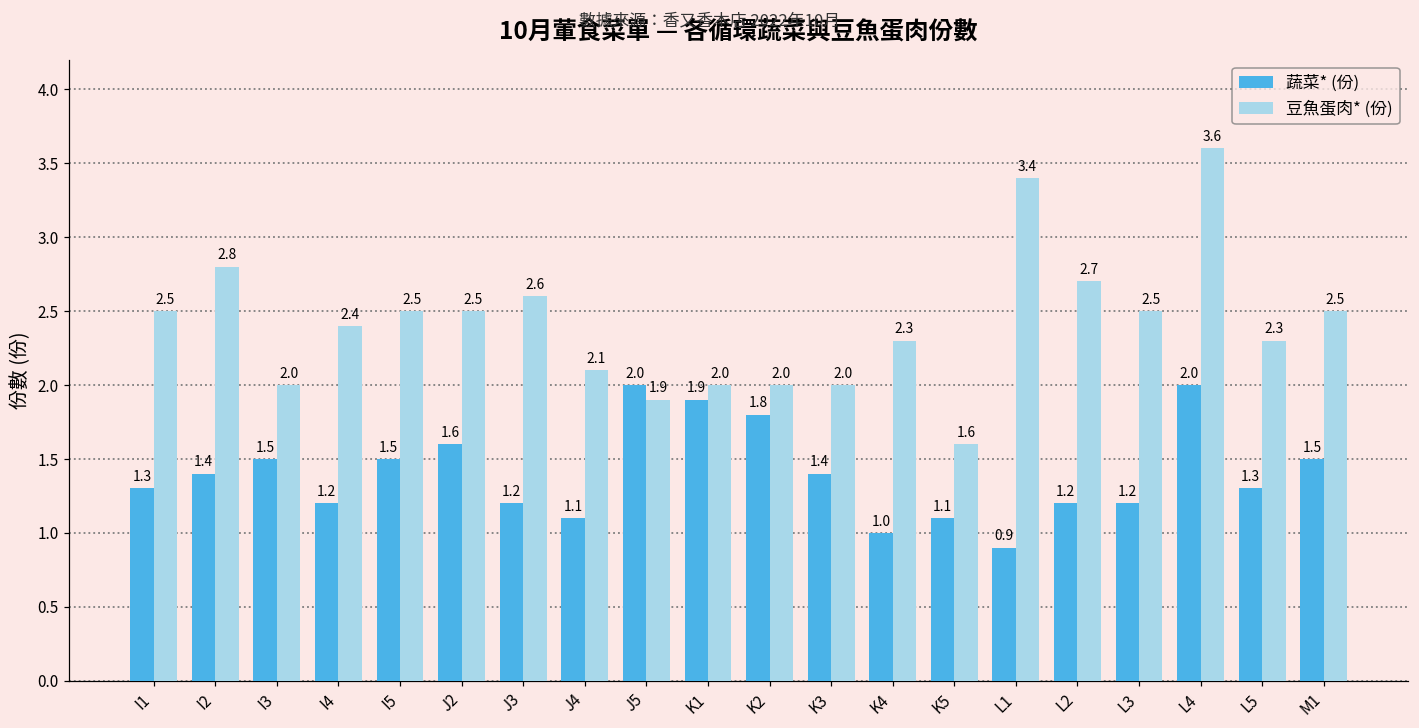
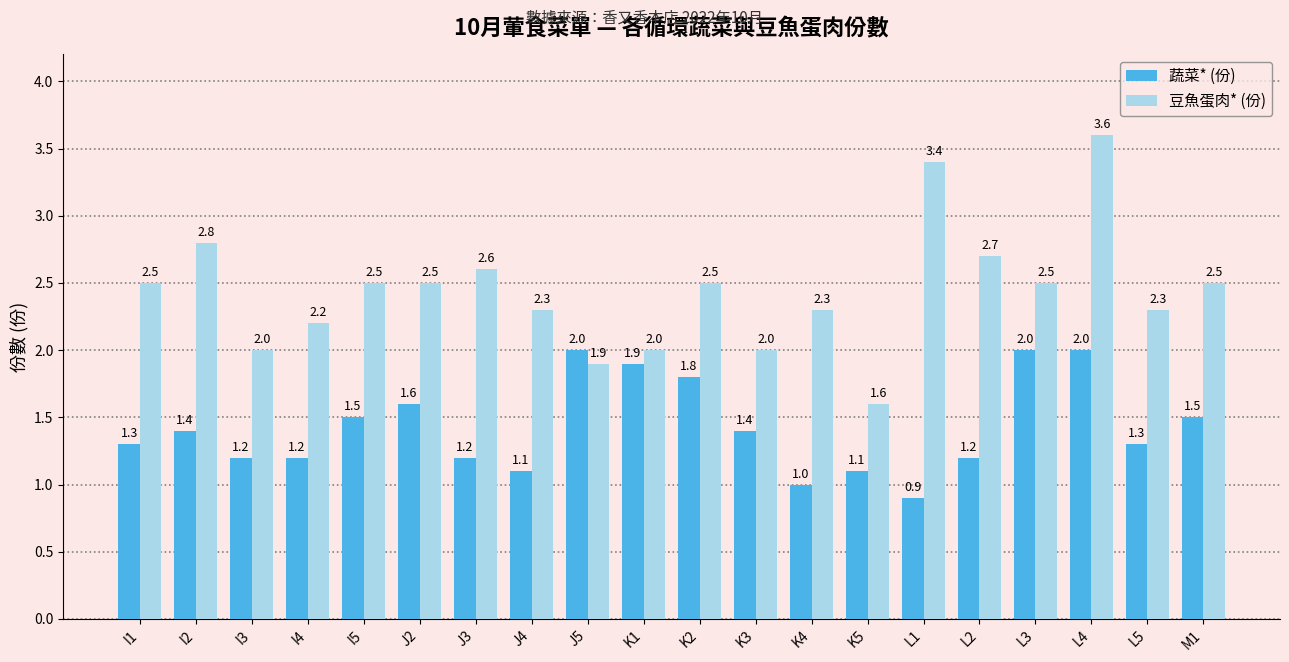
蔬菜* (份), I3: 1.5 -> 1.2
豆魚蛋肉* (份), I4: 2.4 -> 2.2
豆魚蛋肉* (份), J4: 2.1 -> 2.3
豆魚蛋肉* (份), K2: 2.0 -> 2.5
蔬菜* (份), L3: 1.2 -> 2.0
